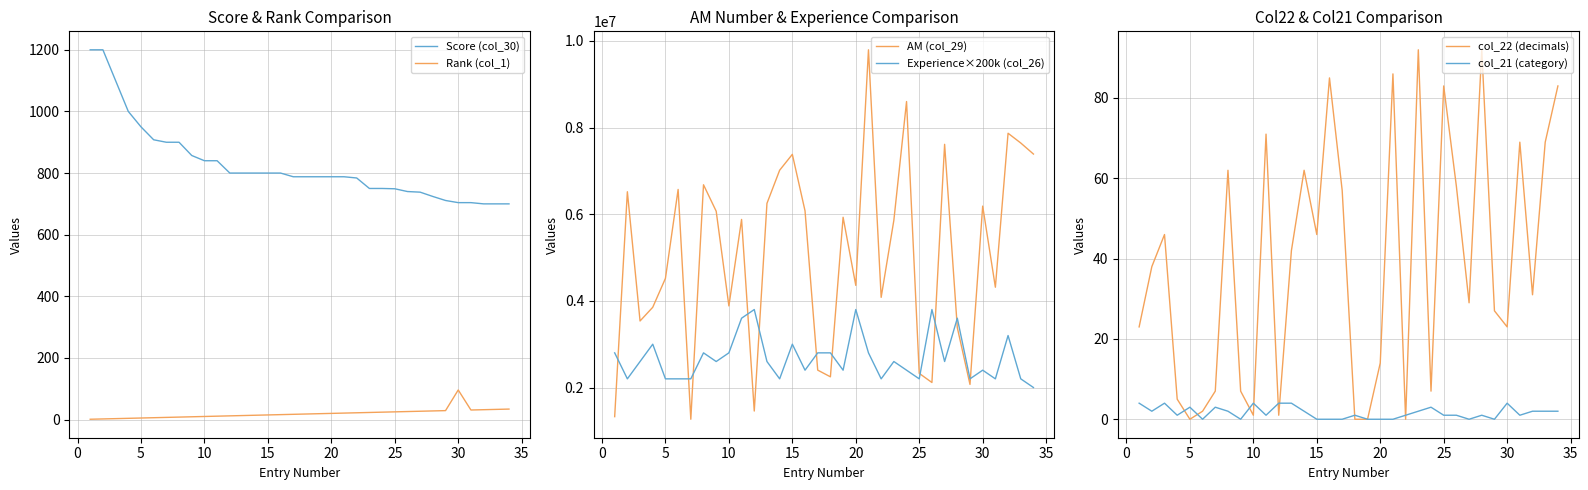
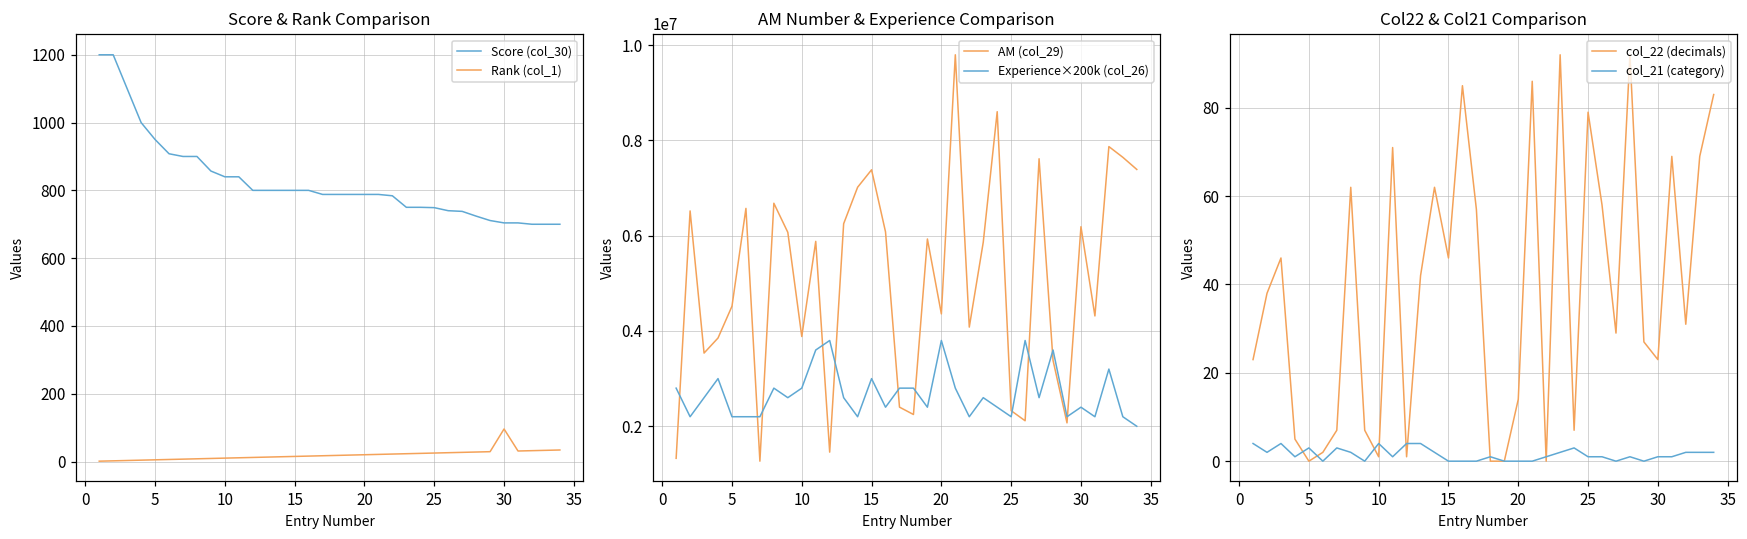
Col22 & Col21 Comparison, col_22 (decimals), 25: 83 -> 79
Col22 & Col21 Comparison, col_21 (category), 30: 4 -> 1
